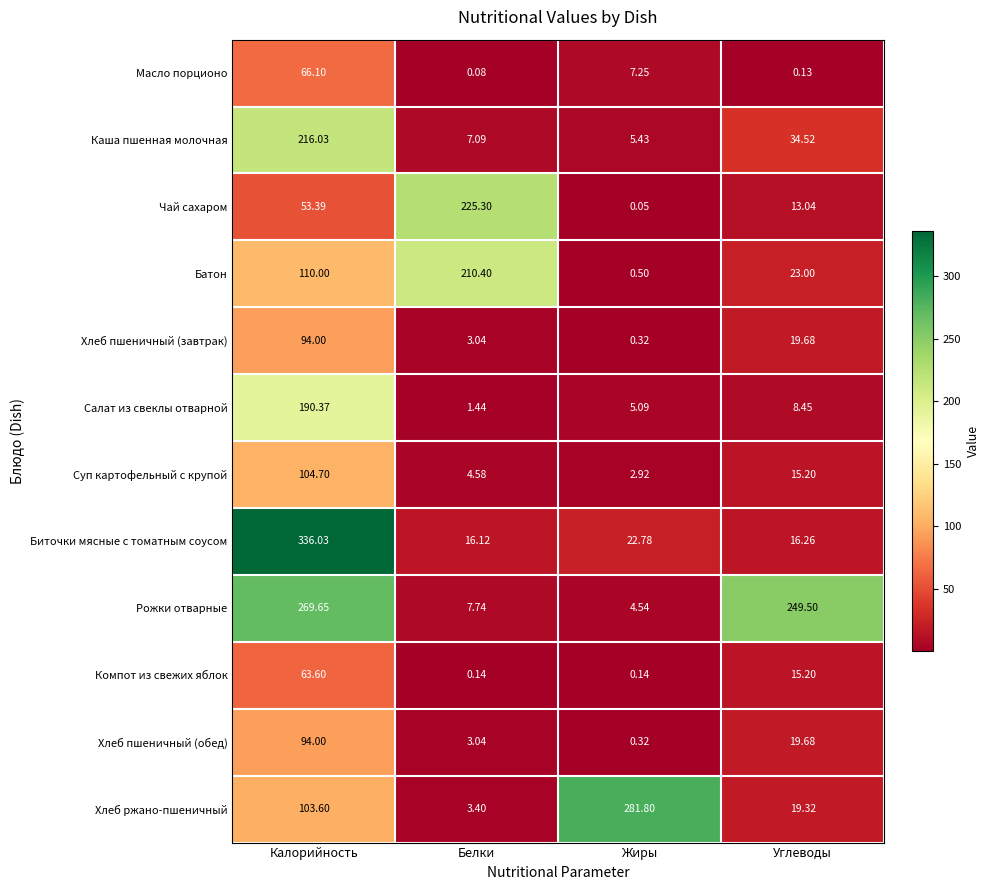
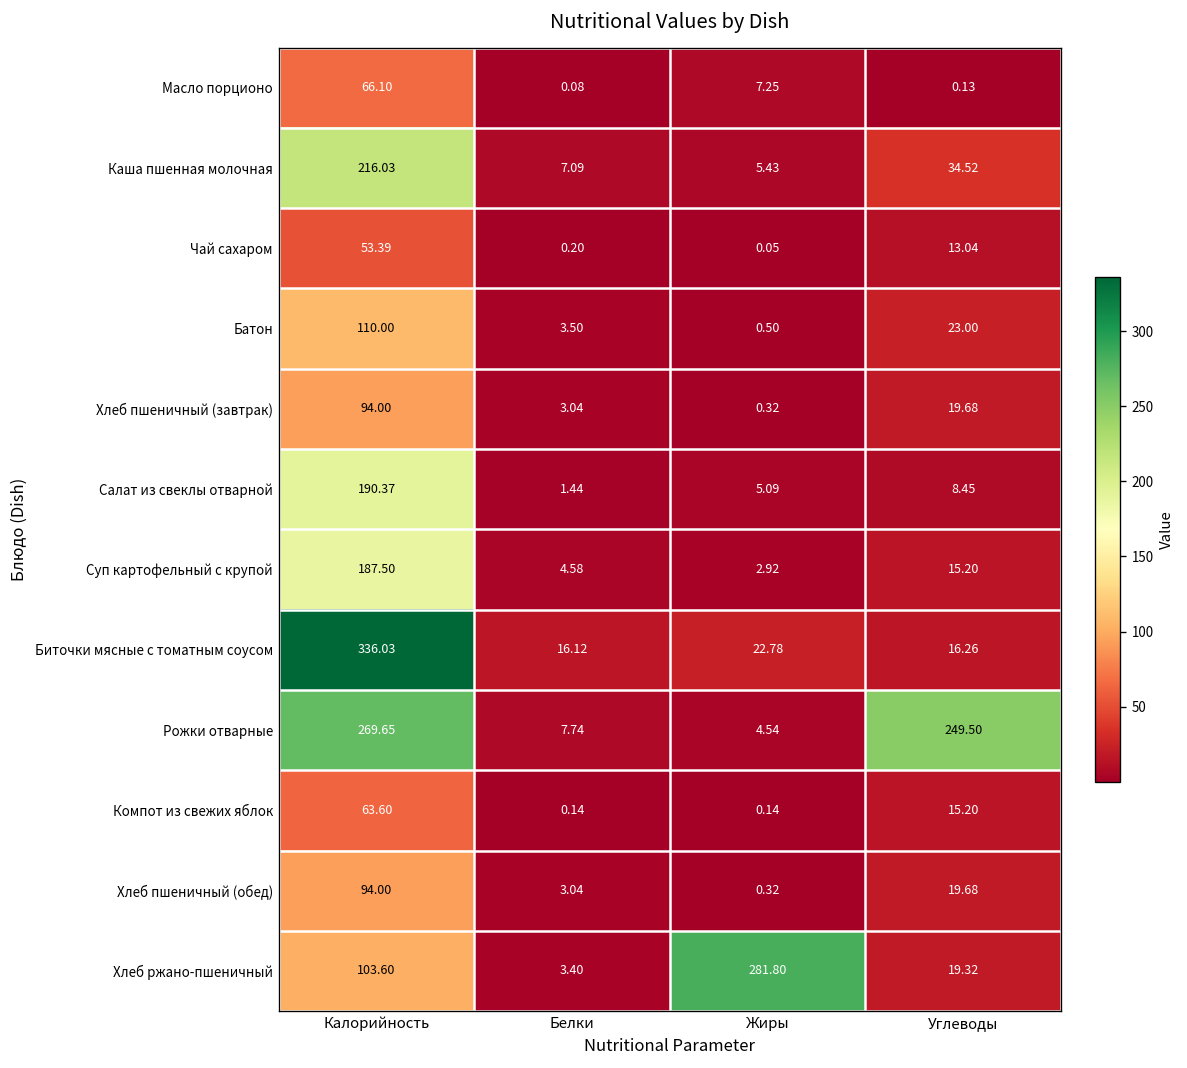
Чай сахаром, Белки: 225.30 -> 0.20
Батон, Белки: 210.40 -> 3.50
Суп картофельный с крупой, Калорийность: 104.70 -> 187.50
